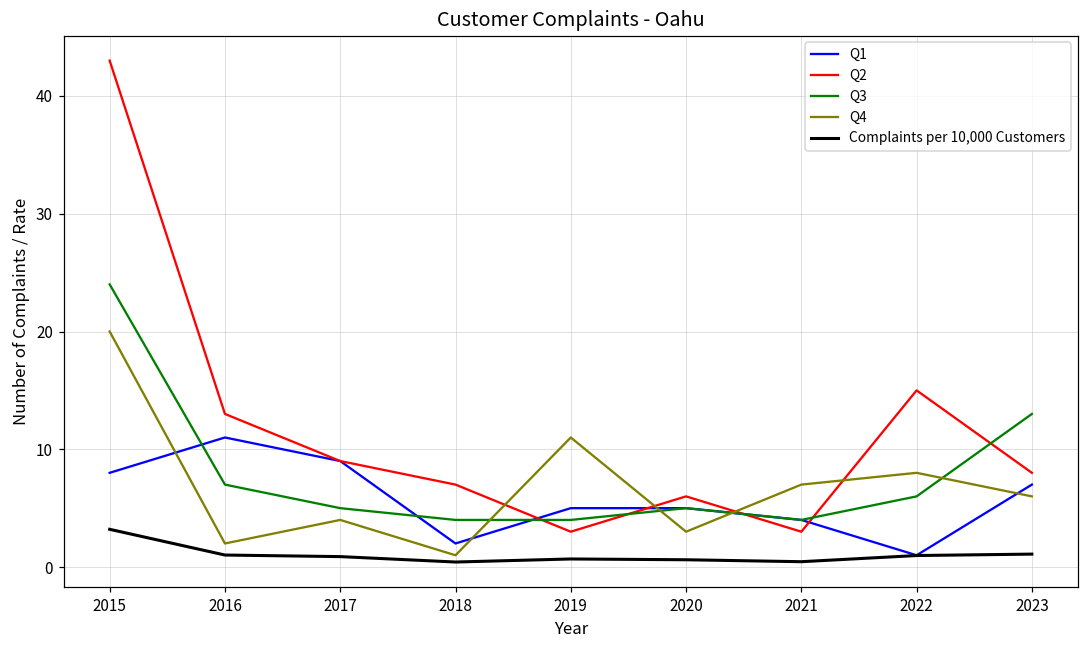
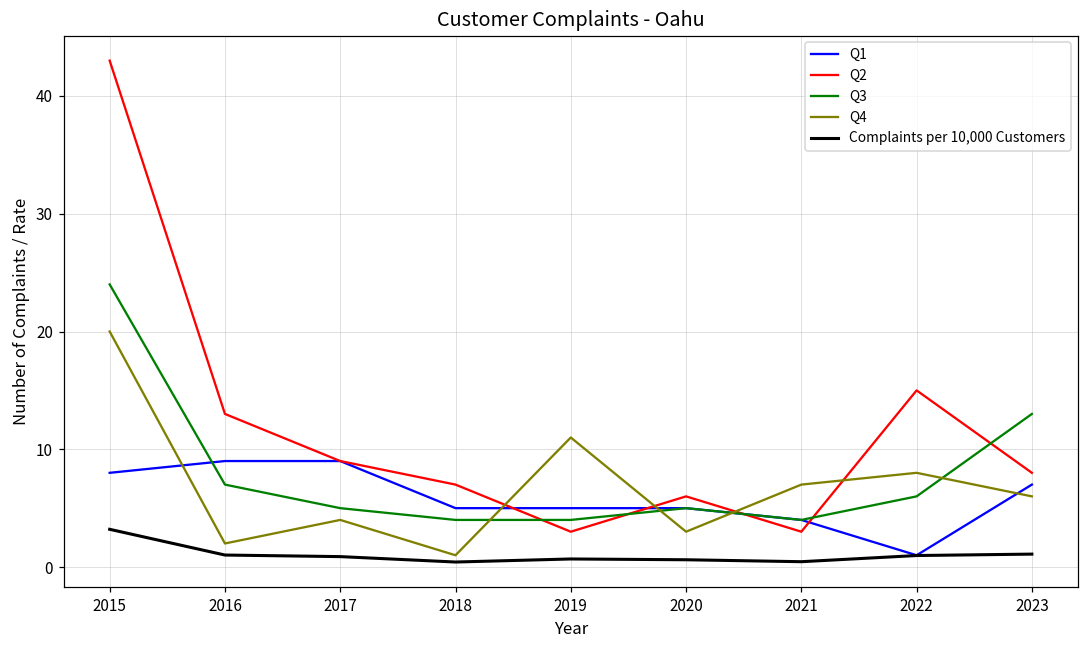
Q1, 2016: 11 -> 9
Q1, 2018: 2 -> 5
